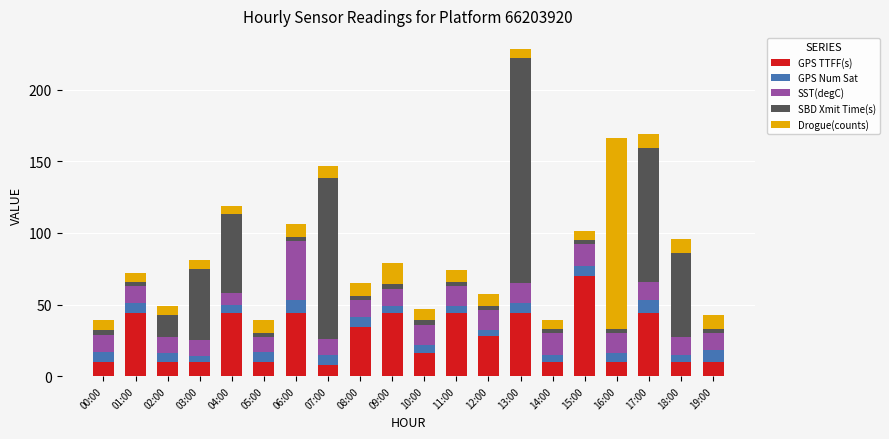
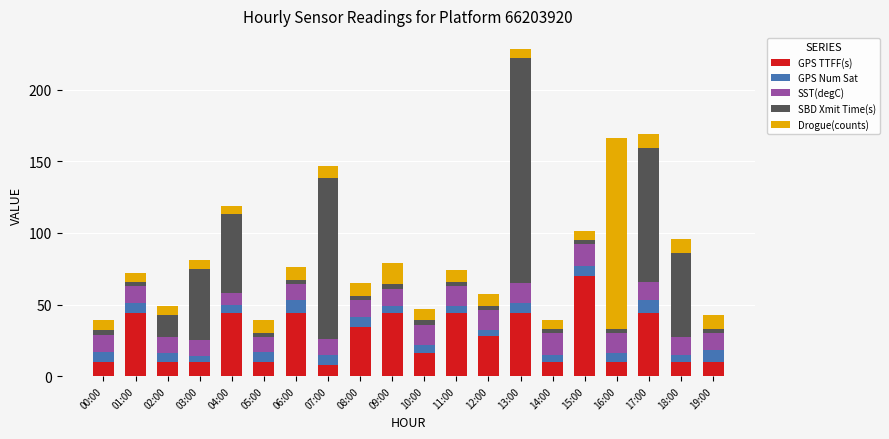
SST(degC), 06:00: 41 -> 11
